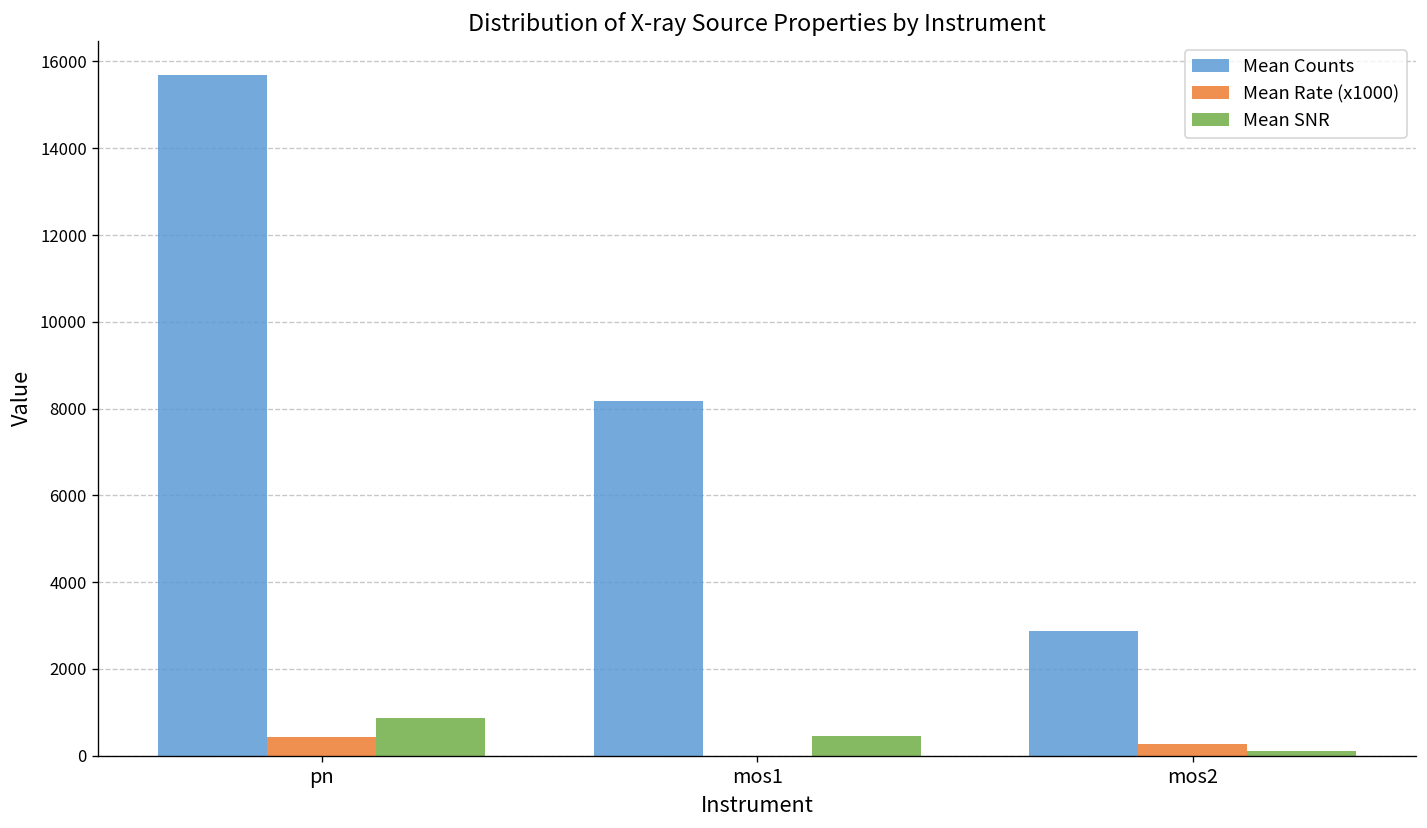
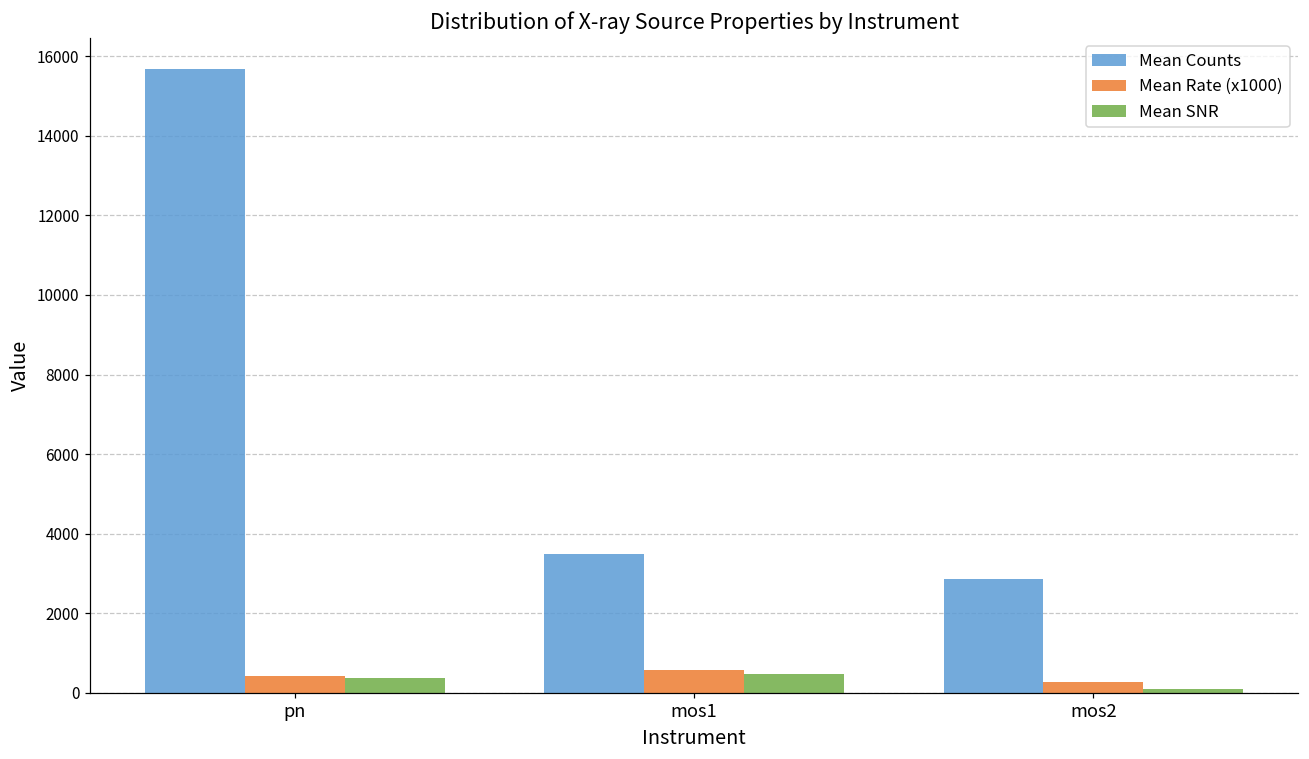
Mean SNR, pn: 900 -> 400
Mean Counts, mos1: 8200 -> 3500
Mean Rate (x1000), mos1: 0 -> 600
